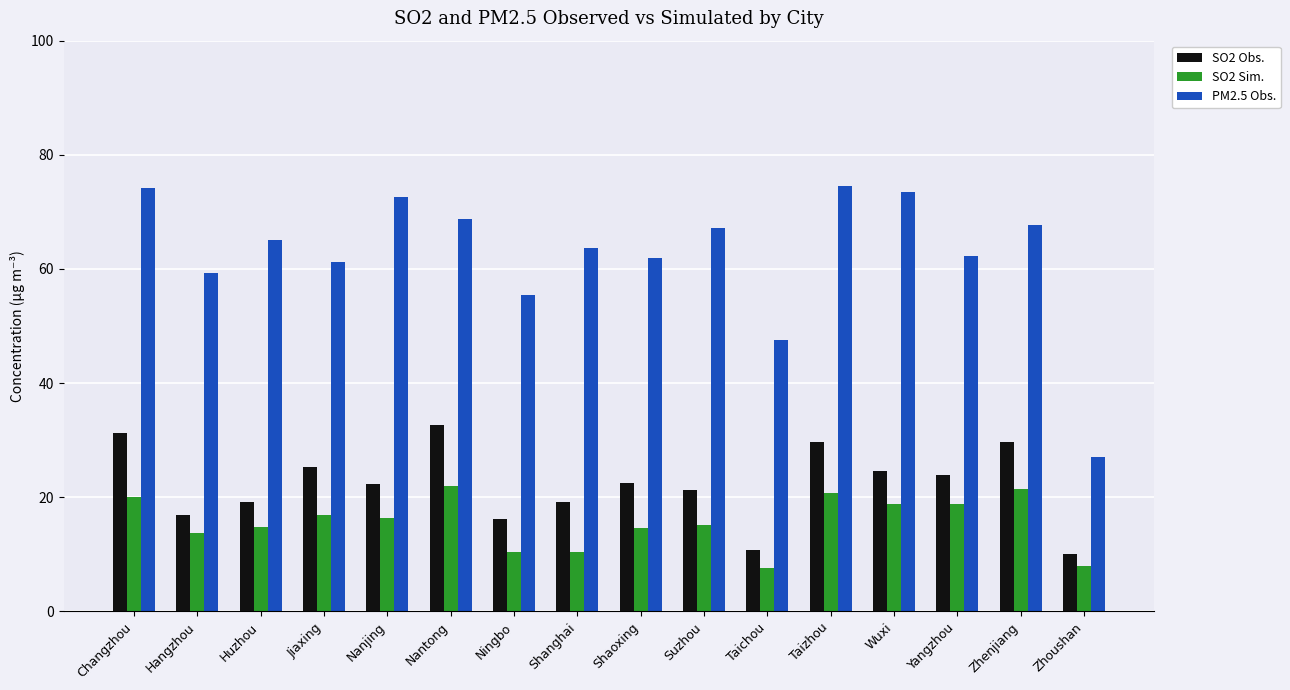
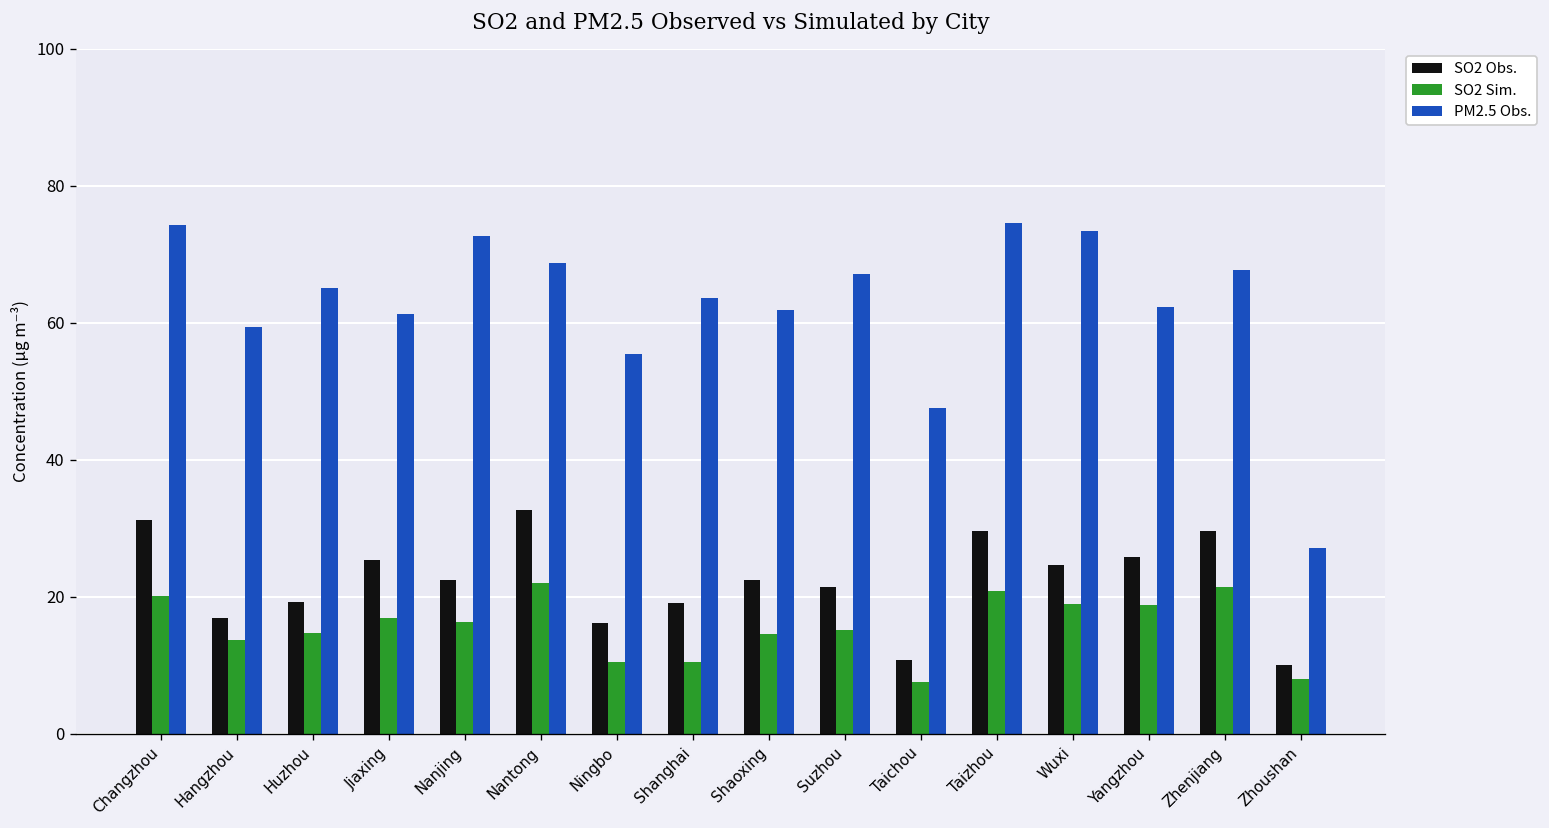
SO2 Obs., Yangzhou: 24 -> 26
